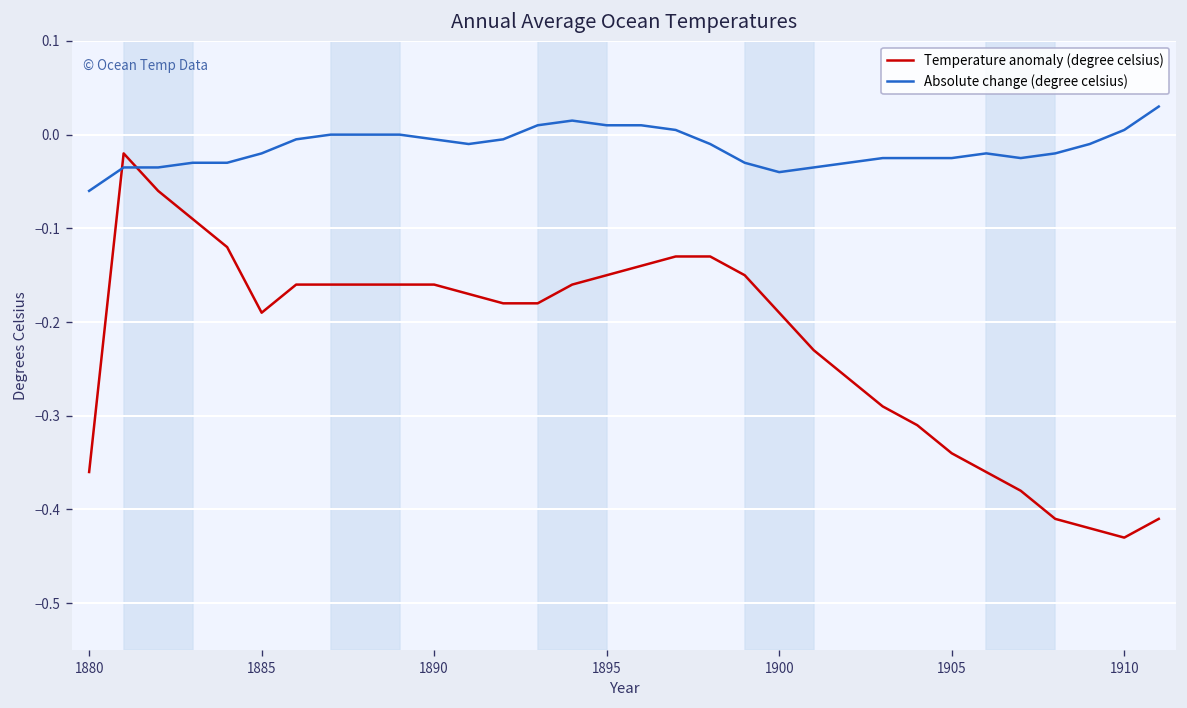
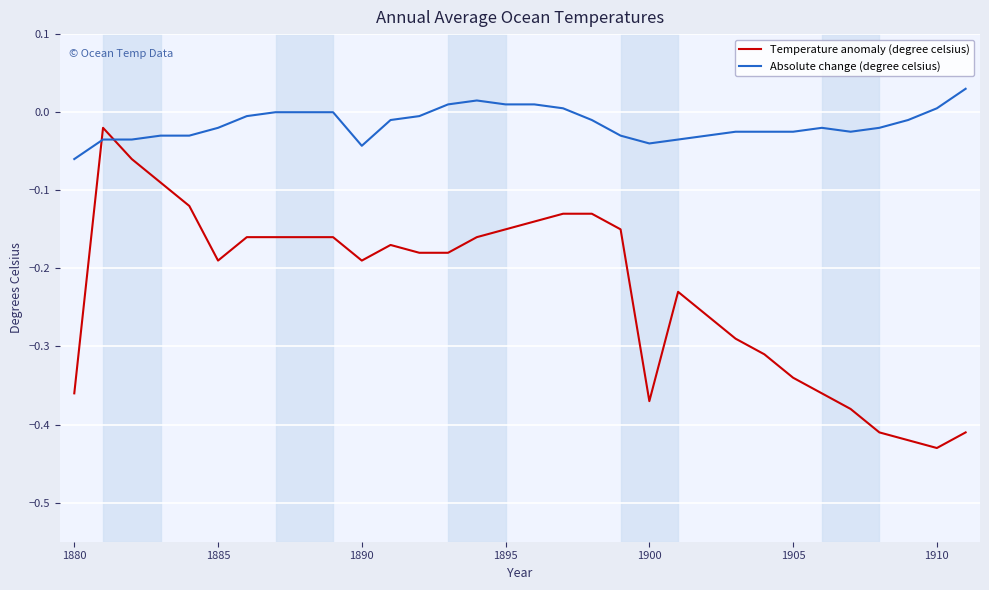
Temperature anomaly (degree celsius), 1890: -0.16 -> -0.19
Absolute change (degree celsius), 1890: -0.01 -> -0.04
Temperature anomaly (degree celsius), 1900: -0.19 -> -0.37
